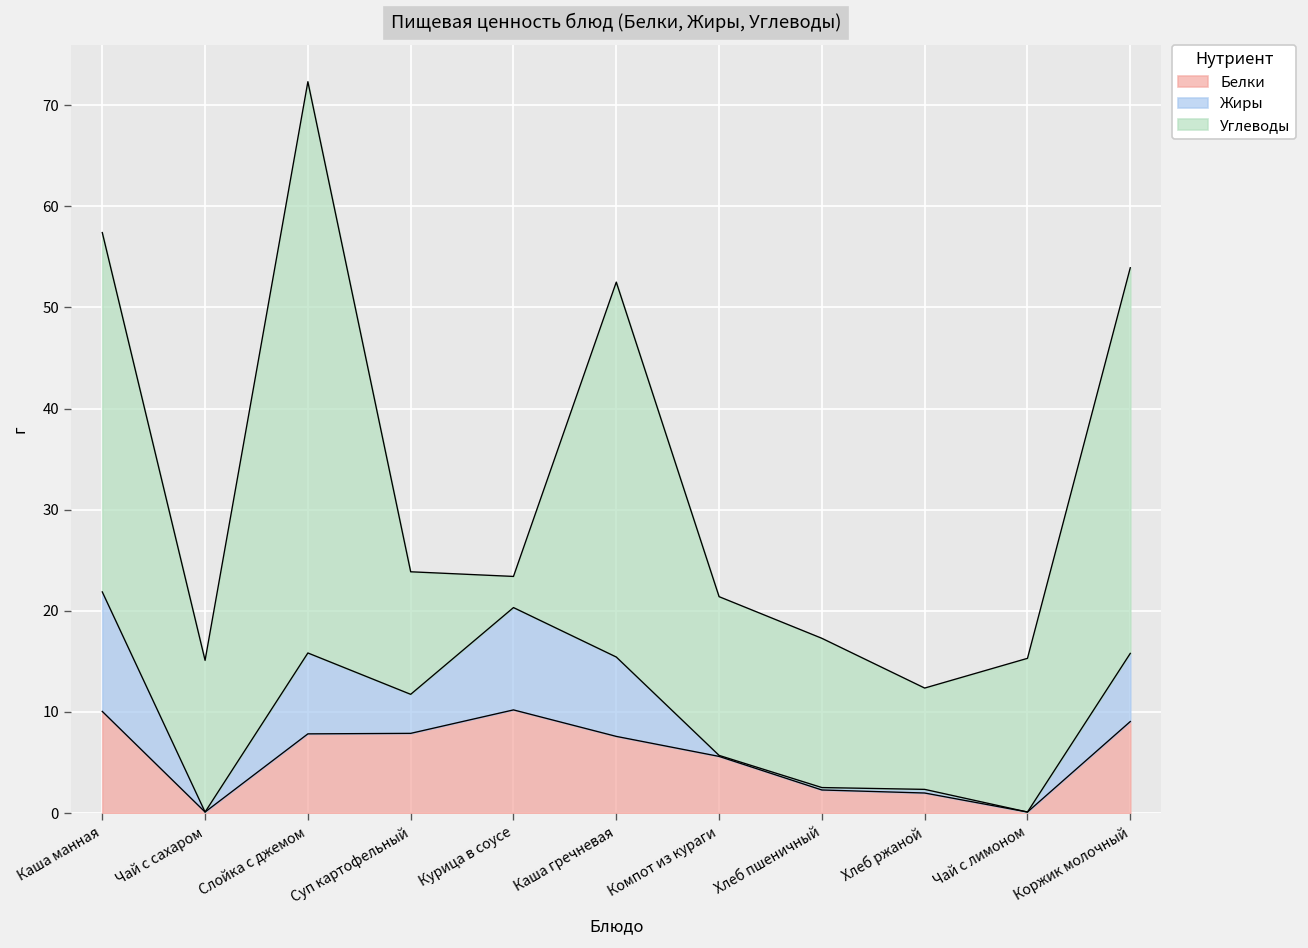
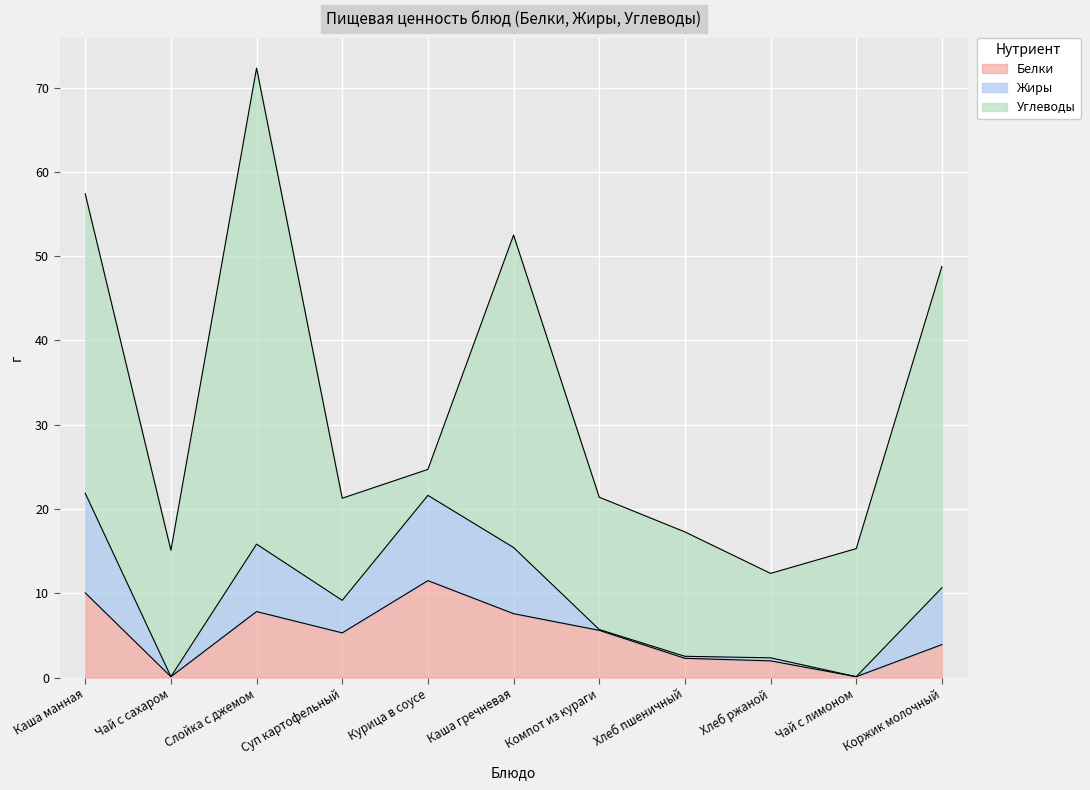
Белки, Суп картофельный: 8 -> 5
Белки, Курица в соусе: 10 -> 12
Белки, Коржик молочный: 9 -> 4
